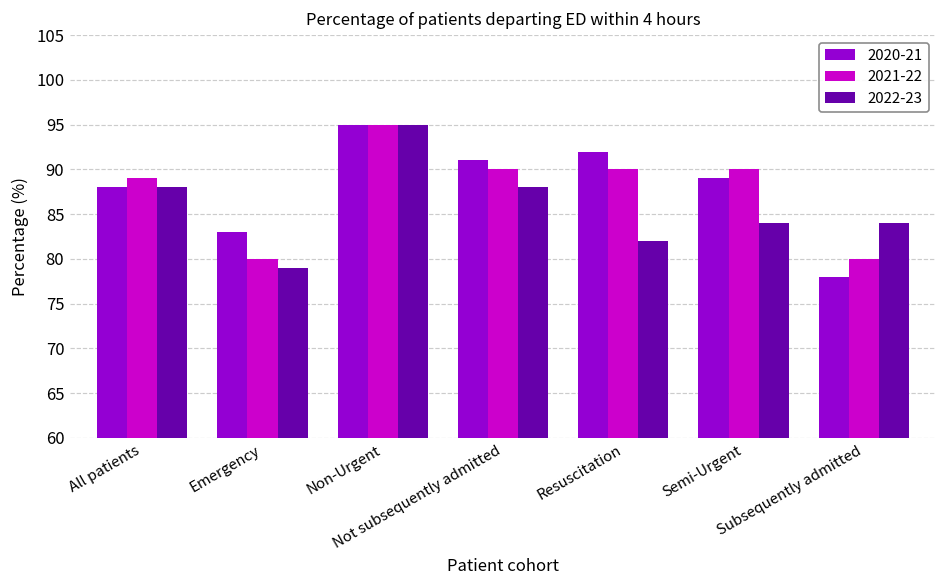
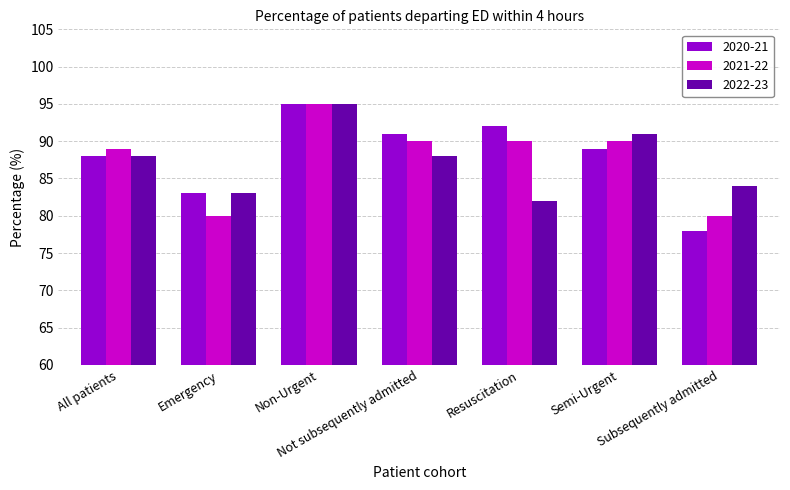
2022-23, Emergency: 79 -> 83
2022-23, Semi-Urgent: 84 -> 91
